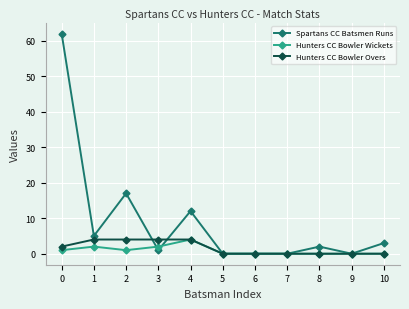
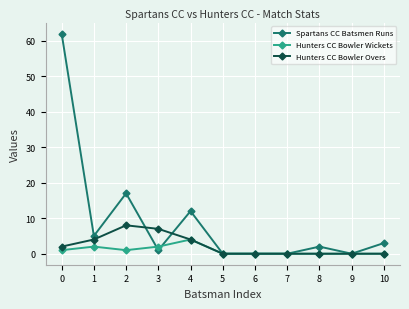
Hunters CC Bowler Overs, 2: 4 -> 8
Hunters CC Bowler Overs, 3: 4 -> 7
